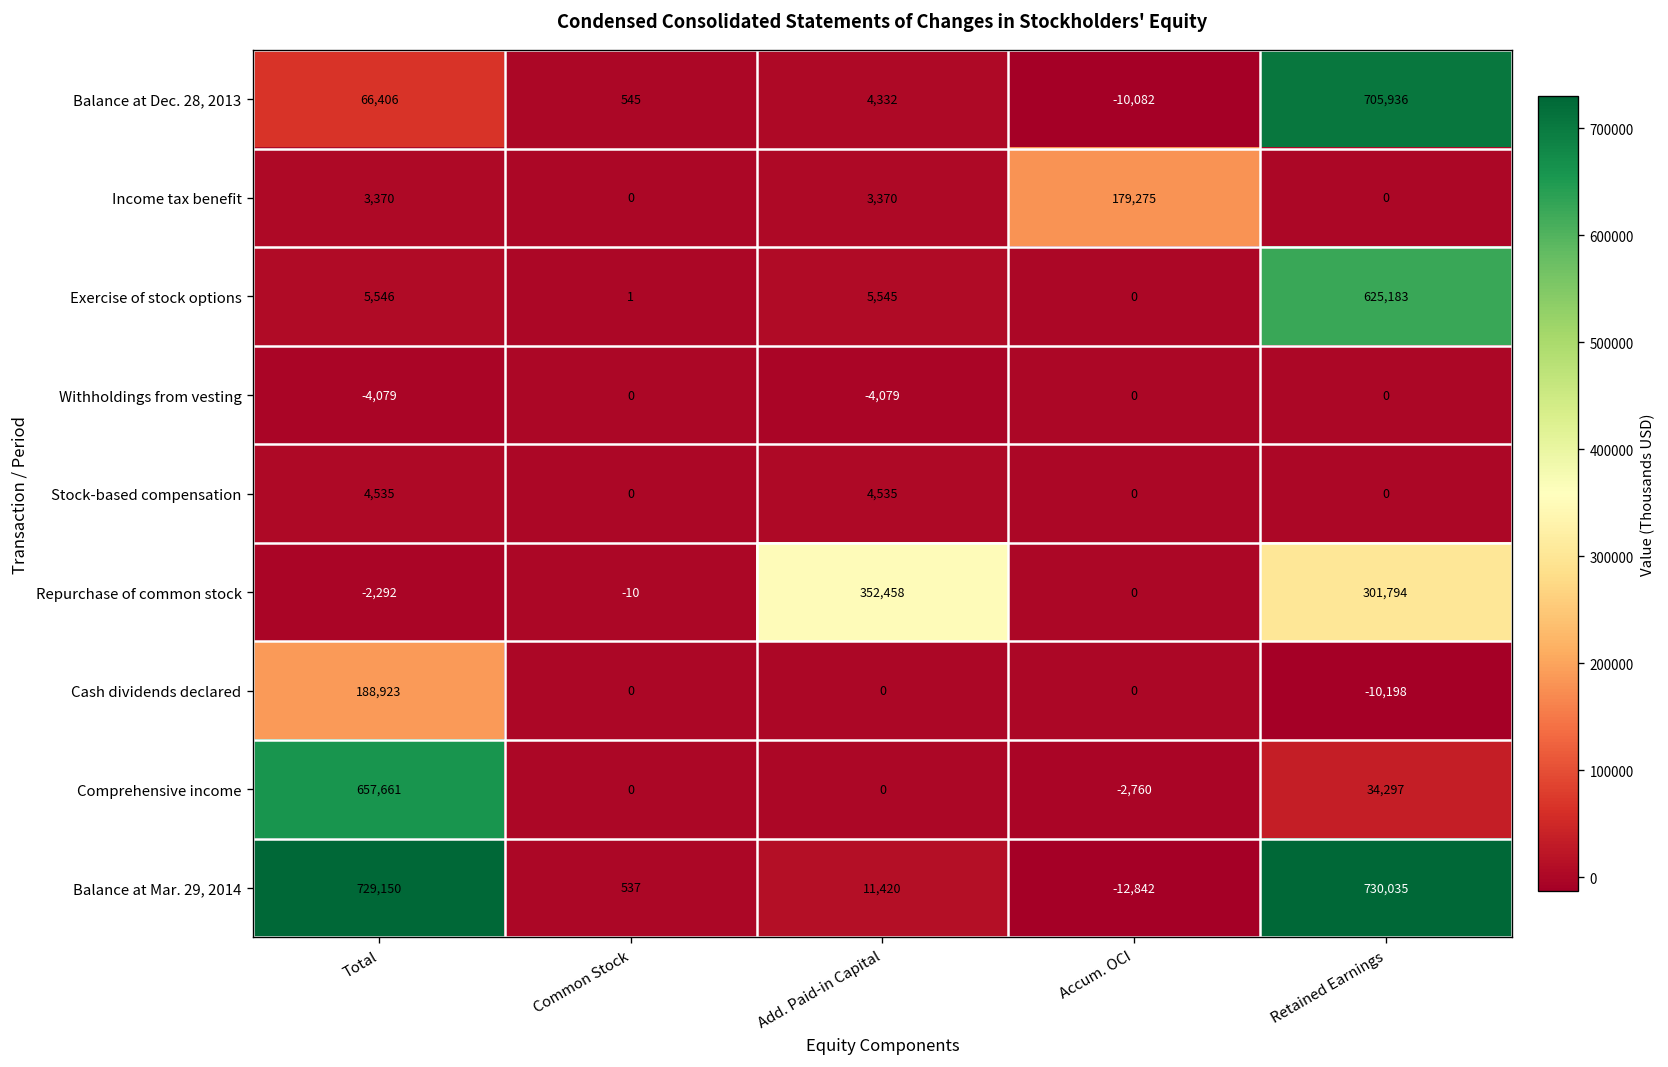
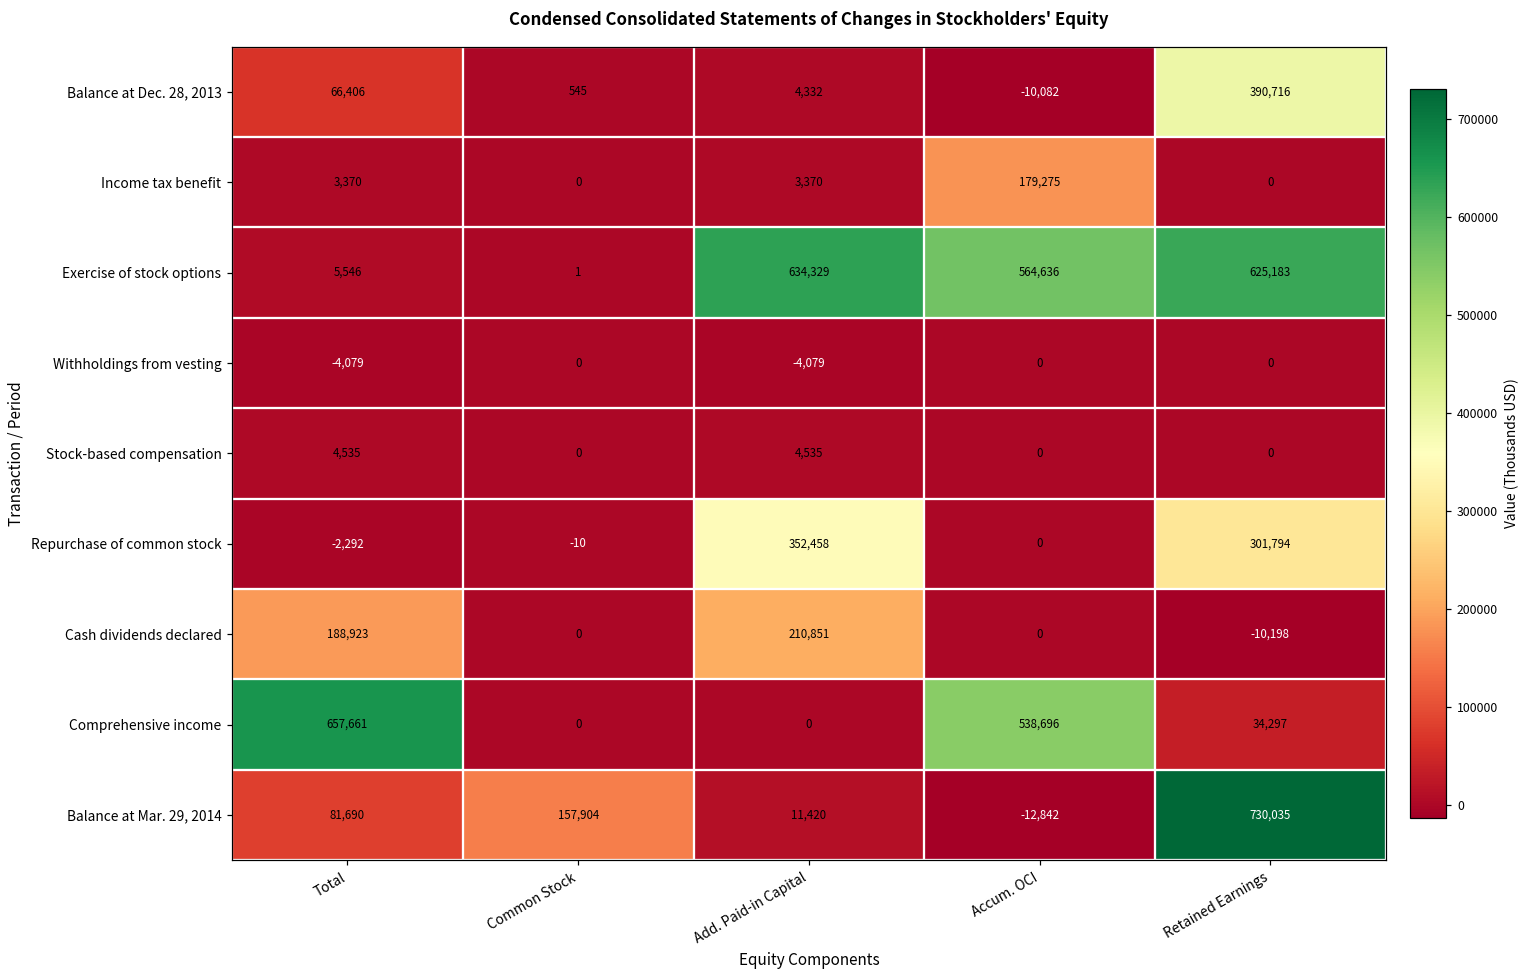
Balance at Dec. 28, 2013, Retained Earnings: 705,936 -> 390,716
Exercise of stock options, Add. Paid-in Capital: 5,545 -> 634,329
Exercise of stock options, Accum. OCI: 0 -> 564,636
Cash dividends declared, Add. Paid-in Capital: 0 -> 210,851
Comprehensive income, Accum. OCI: -2,760 -> 538,696
Balance at Mar. 29, 2014, Total: 729,150 -> 81,690
Balance at Mar. 29, 2014, Common Stock: 537 -> 157,904
